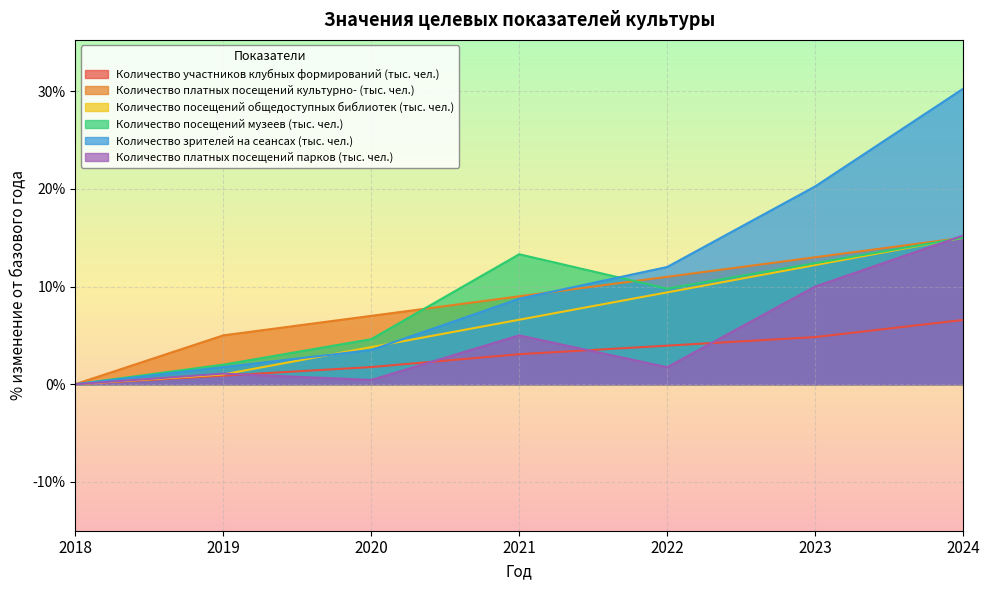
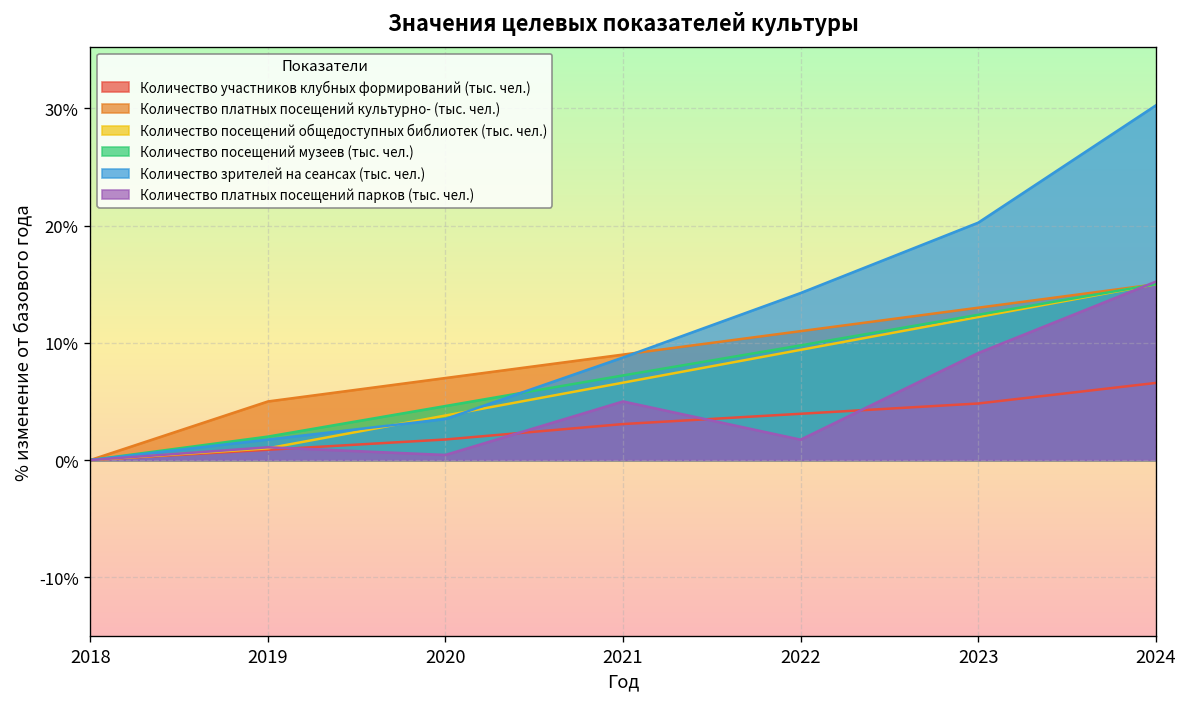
Количество посещений музеев (тыс. чел.), 2021: 13% -> 7%
Количество зрителей на сеансах (тыс. чел.), 2022: 12% -> 14%
Количество платных посещений парков (тыс. чел.), 2023: 10% -> 9%
